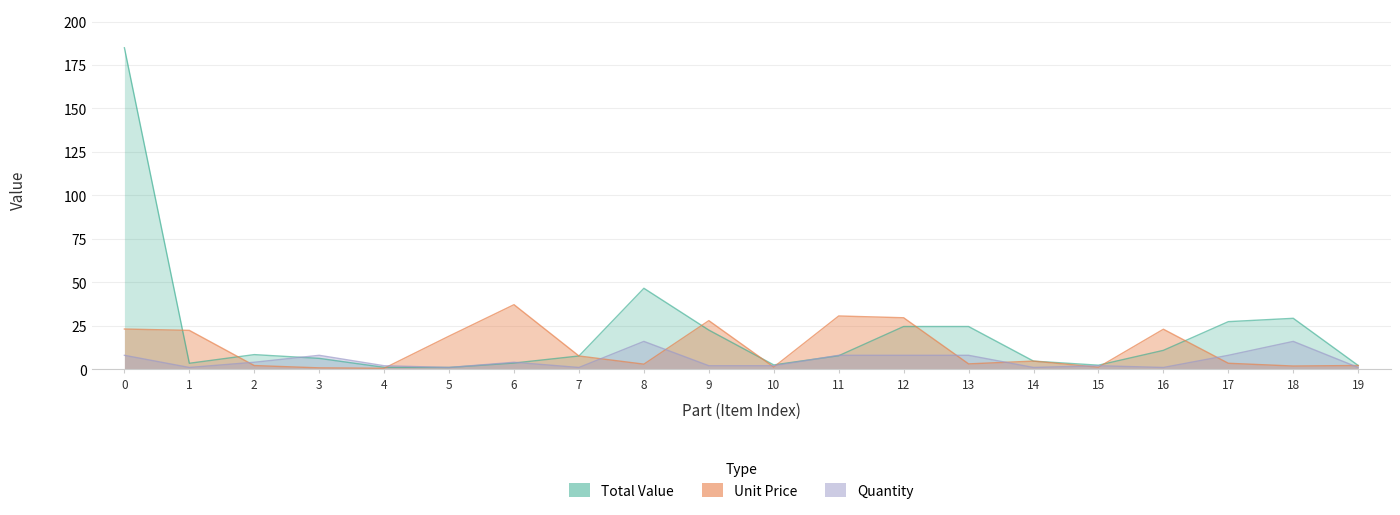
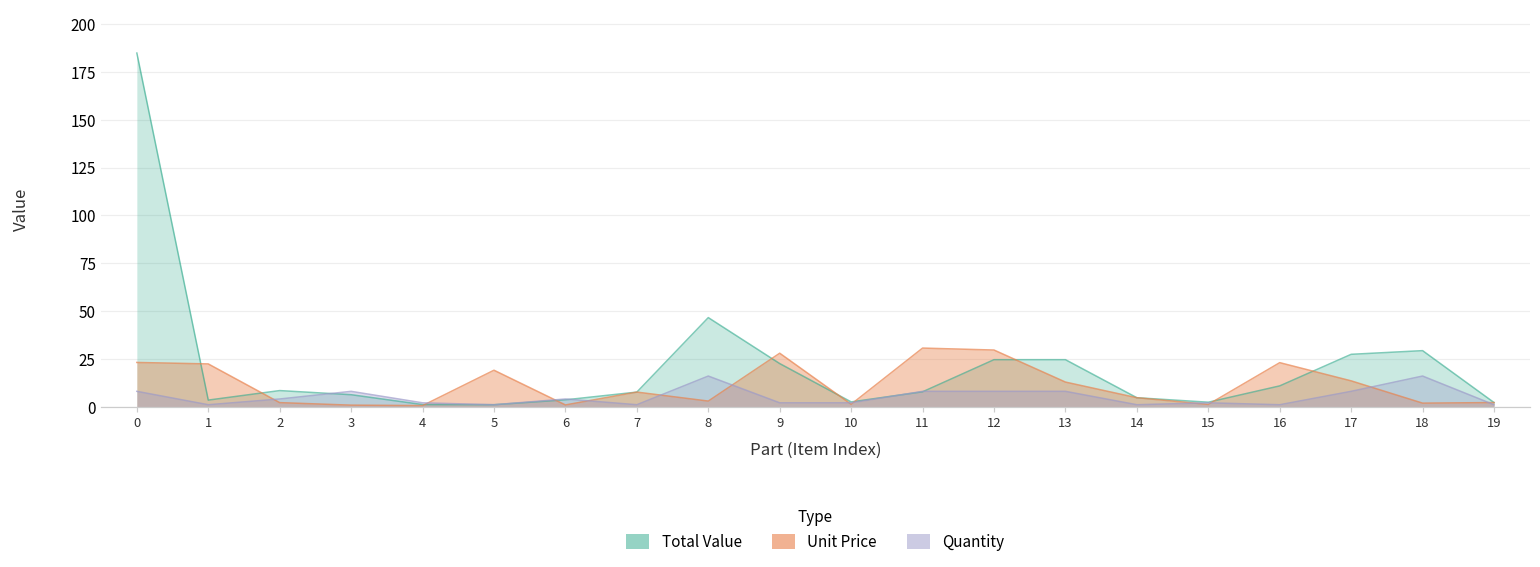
Unit Price, 6: 37 -> 1
Unit Price, 13: 3 -> 13
Unit Price, 17: 3 -> 13
